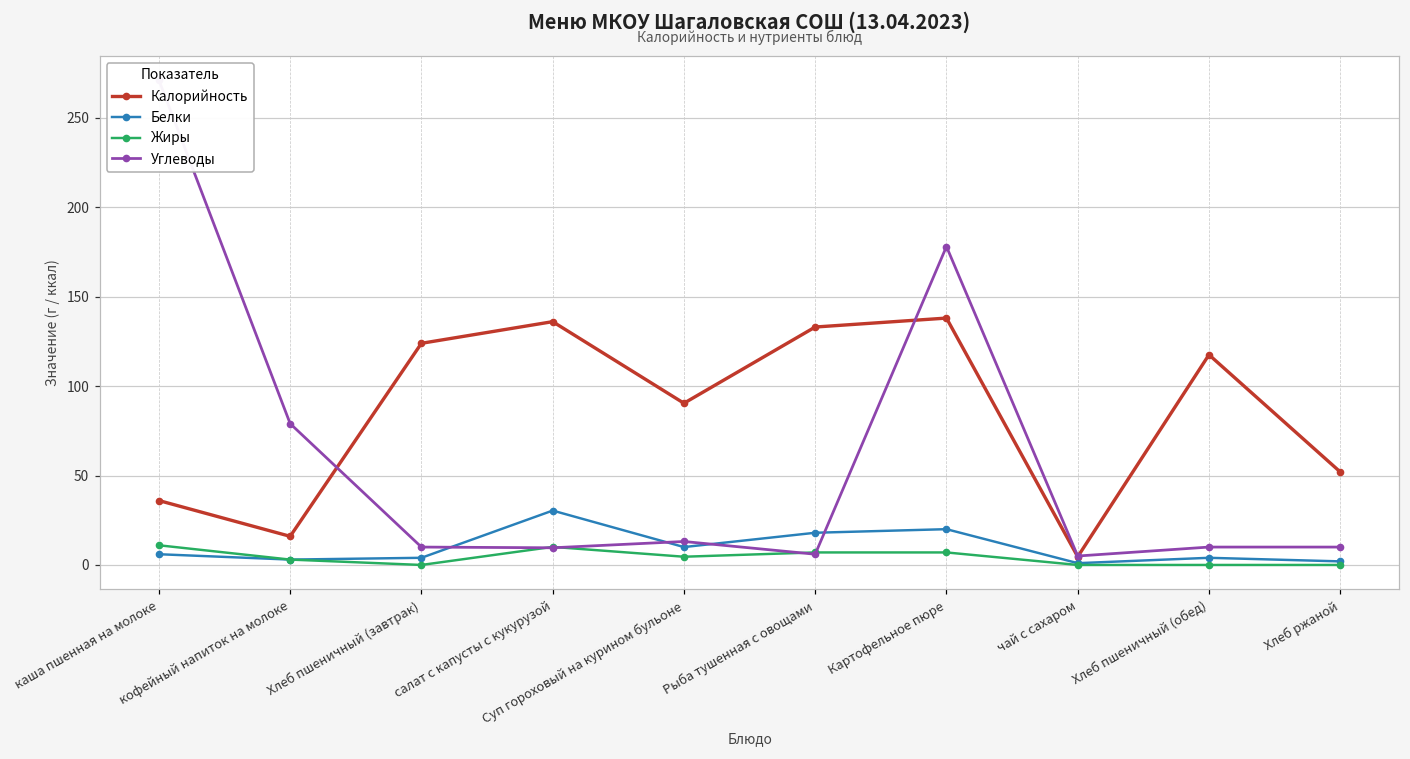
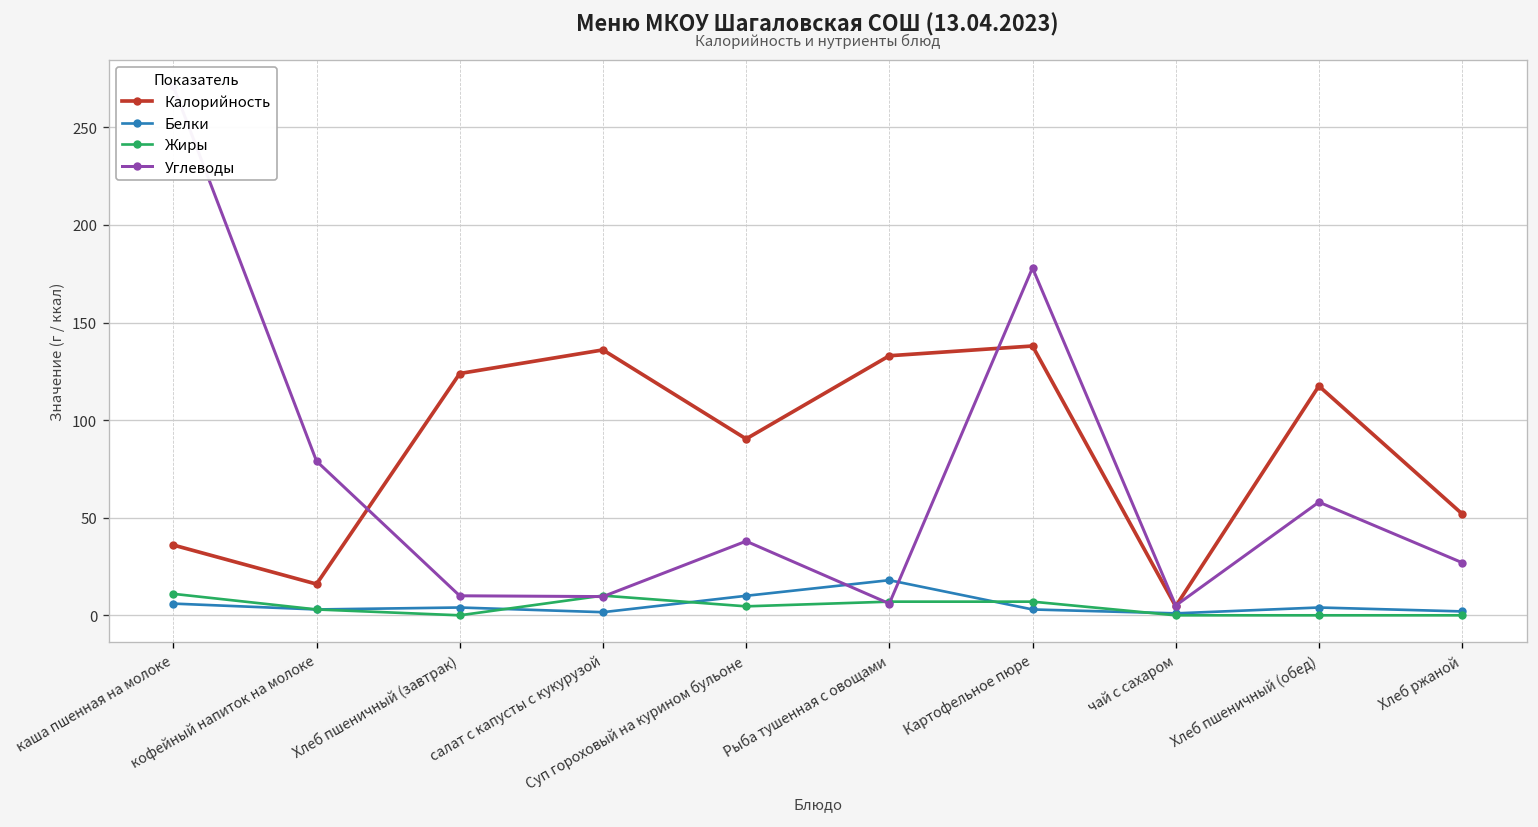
Белки, салат с капусты с кукурузой: 30 -> 2
Углеводы, Суп гороховый на курином бульоне: 13 -> 38
Белки, Картофельное пюре: 20 -> 3
Углеводы, Хлеб пшеничный (обед): 10 -> 58
Углеводы, Хлеб ржаной: 10 -> 27
